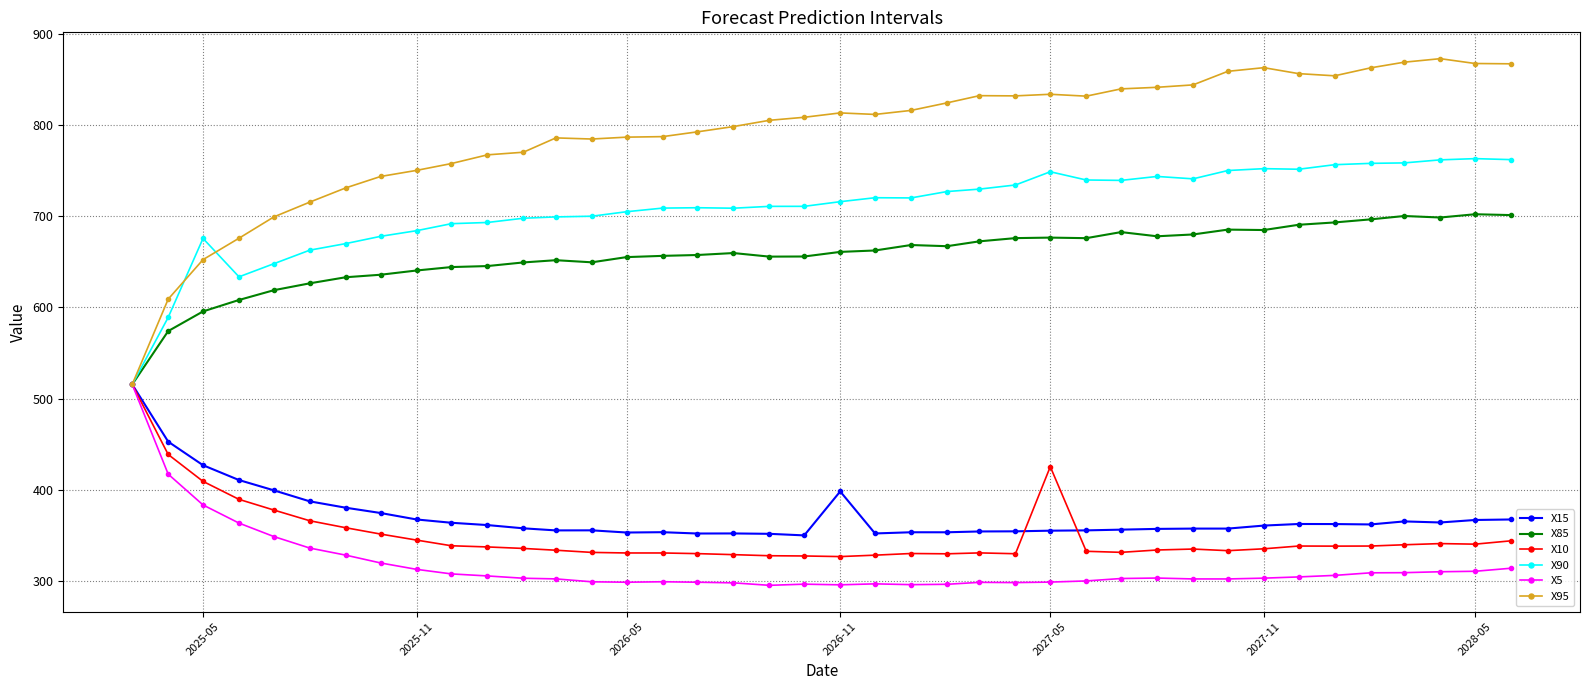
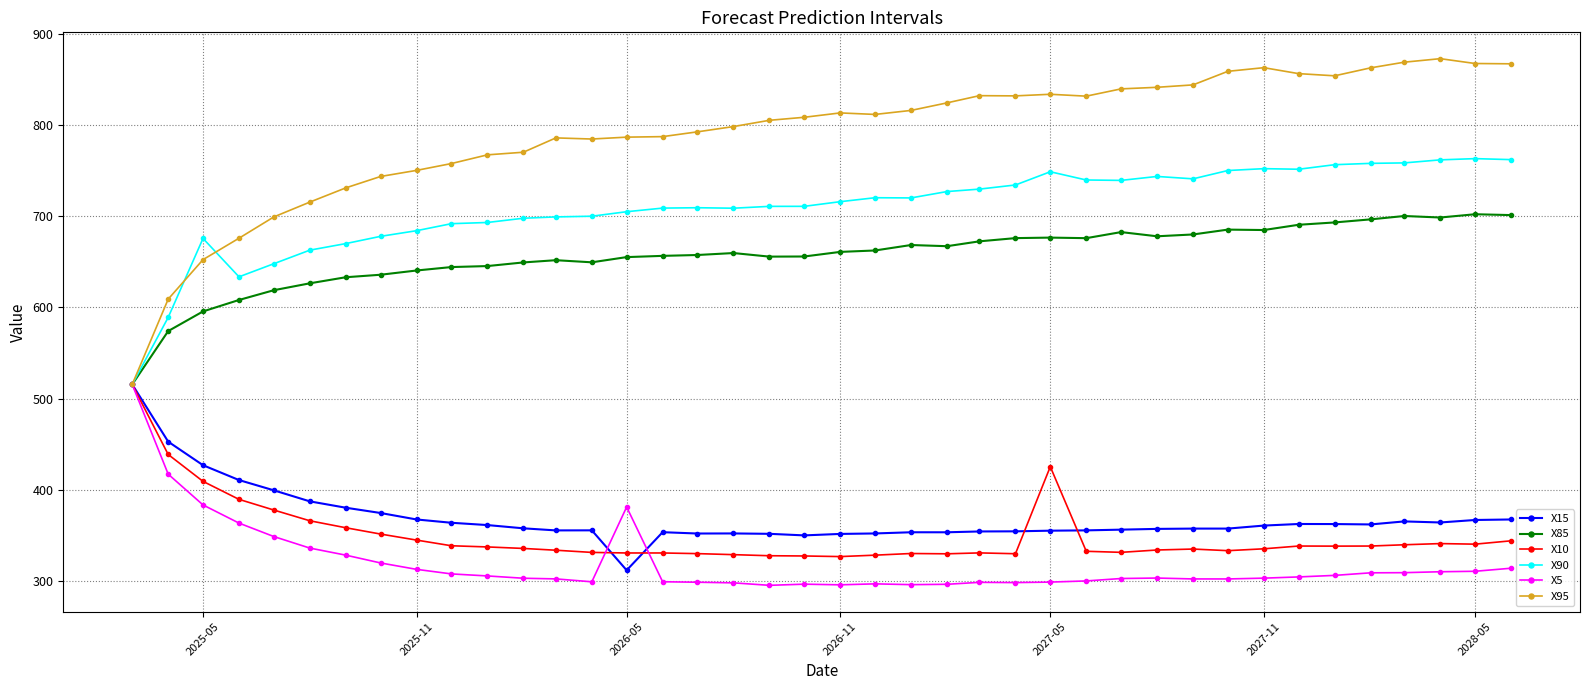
X15, 2026-05: 350 -> 310
X5, 2026-05: 300 -> 380
X15, 2026-11: 400 -> 350
